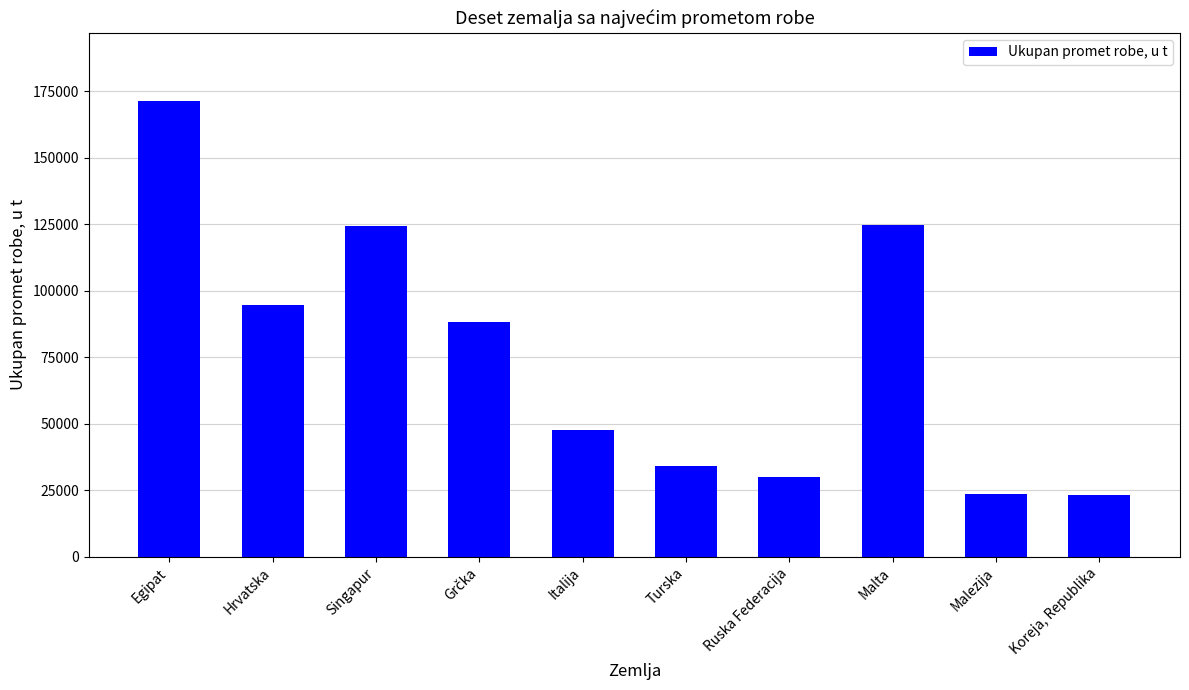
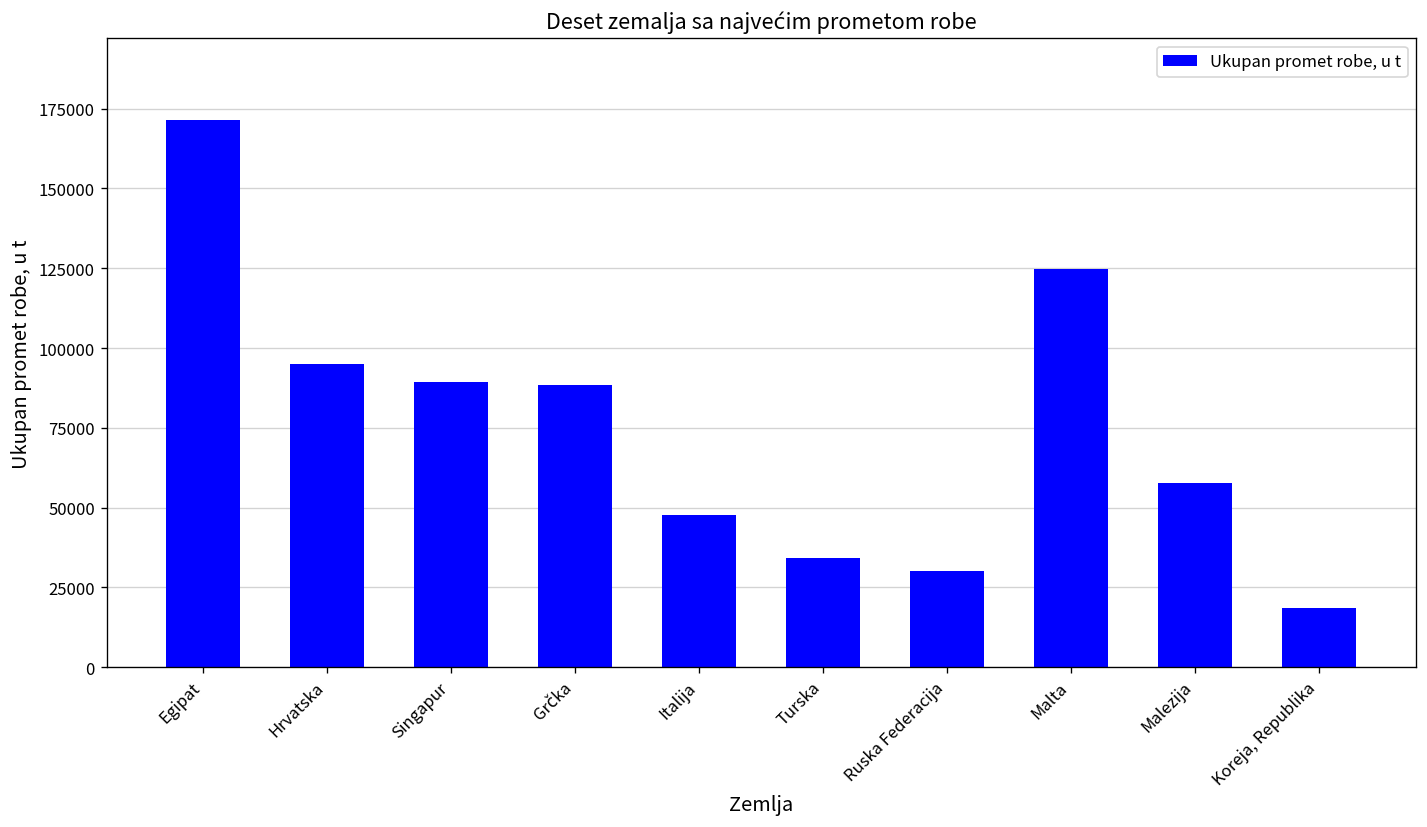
Singapur: 124000 -> 89000
Malezija: 24000 -> 58000
Koreja, Republika: 23000 -> 19000
